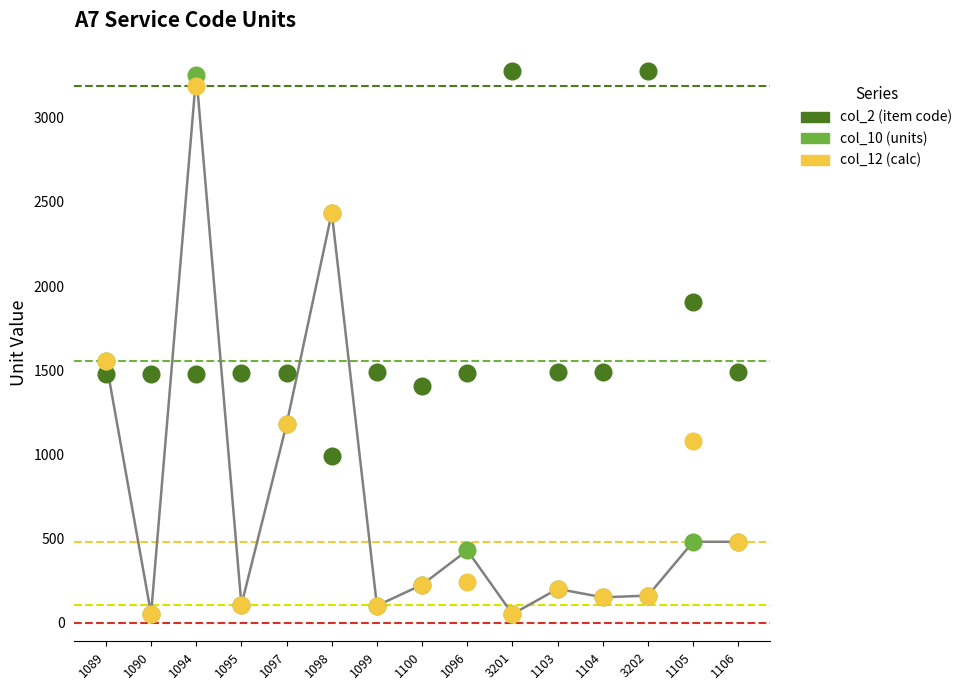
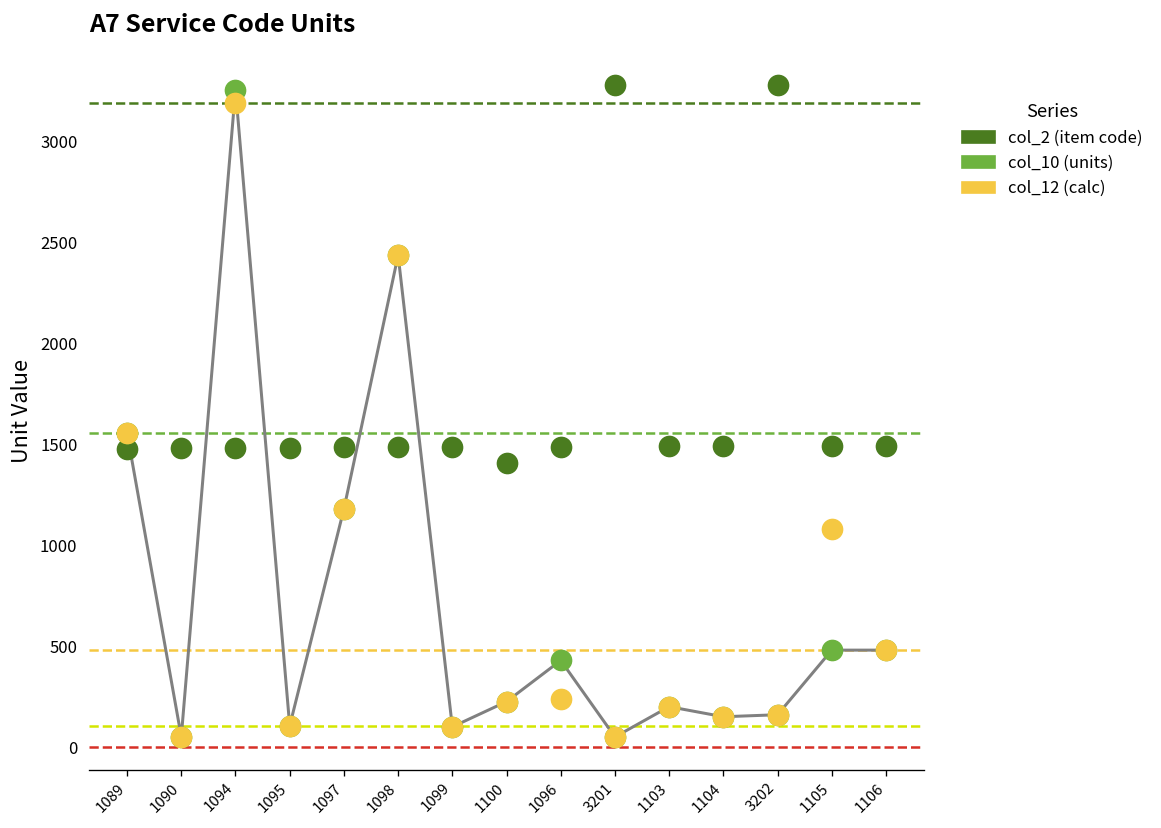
col_2 (item code), 1098: 990 -> 1490
col_2 (item code), 1105: 1900 -> 1490
